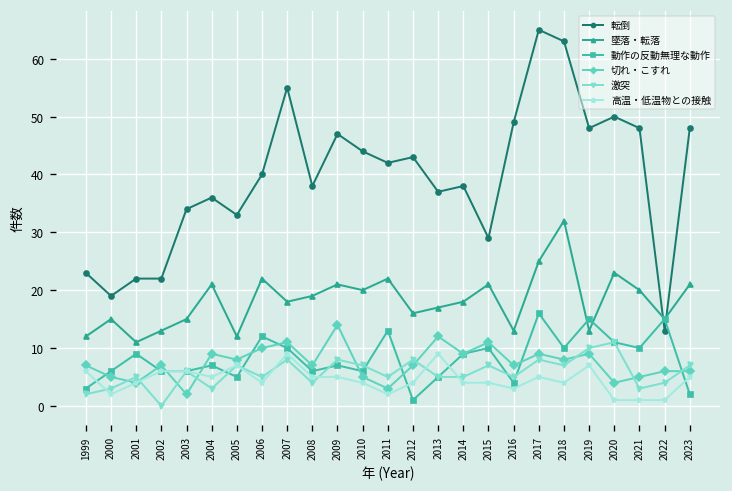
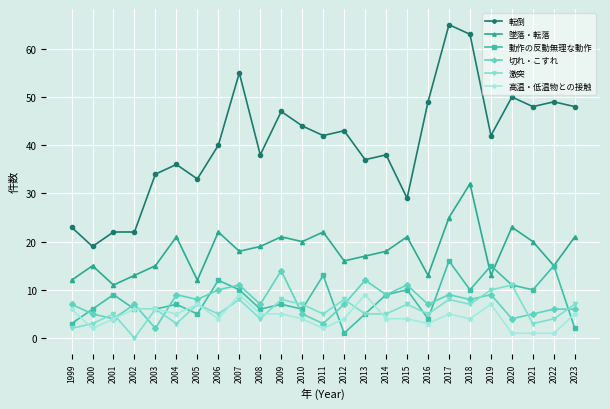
転倒, 2019: 48 -> 42
転倒, 2022: 13 -> 49
